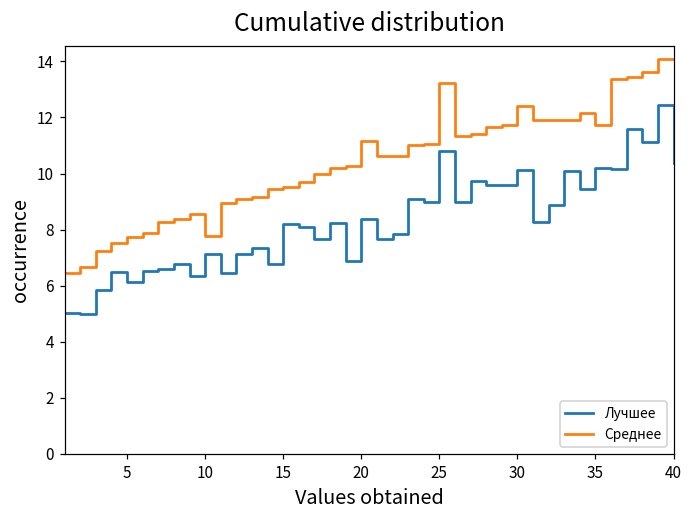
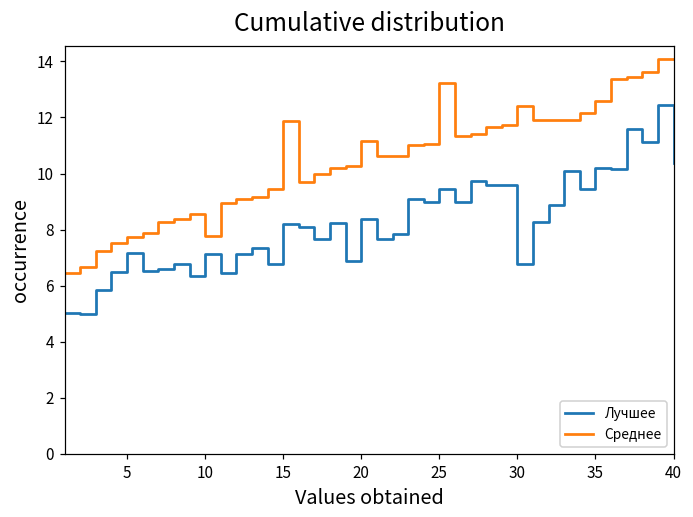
Лучшее, 5: 6.2 -> 7.2
Среднее, 15: 9.5 -> 11.9
Лучшее, 25: 10.8 -> 9.5
Лучшее, 30: 10.1 -> 6.8
Среднее, 35: 11.7 -> 12.6
